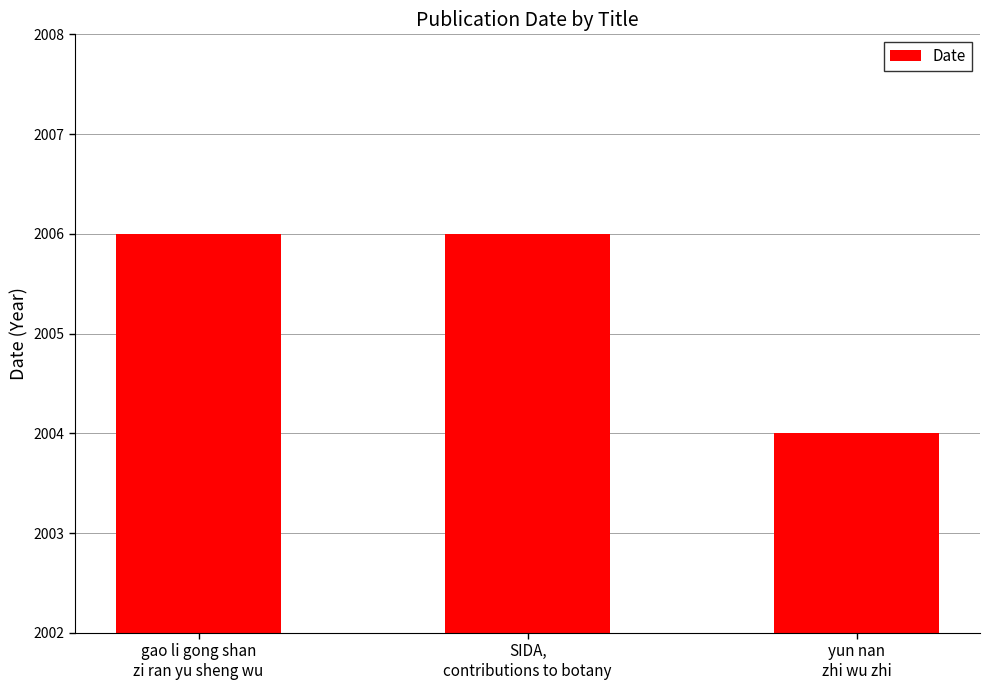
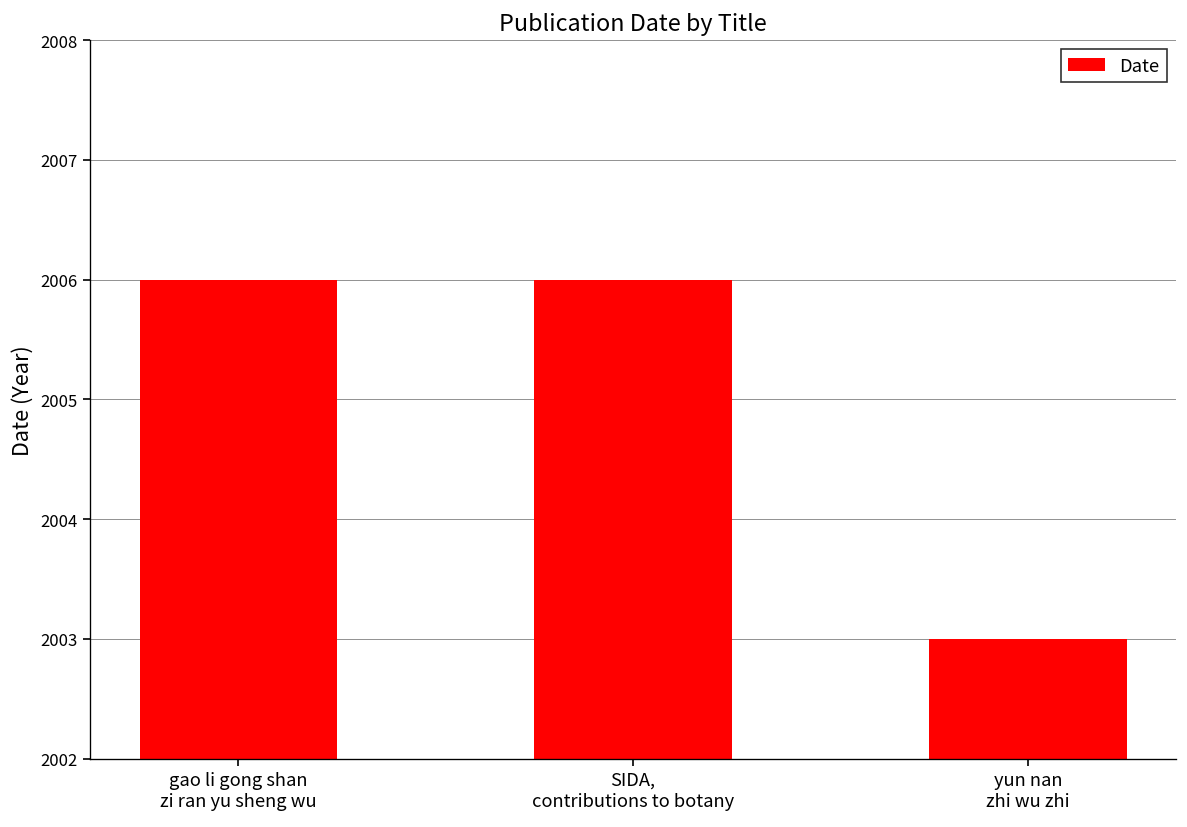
yun nan zhi wu zhi: 2004 -> 2003
